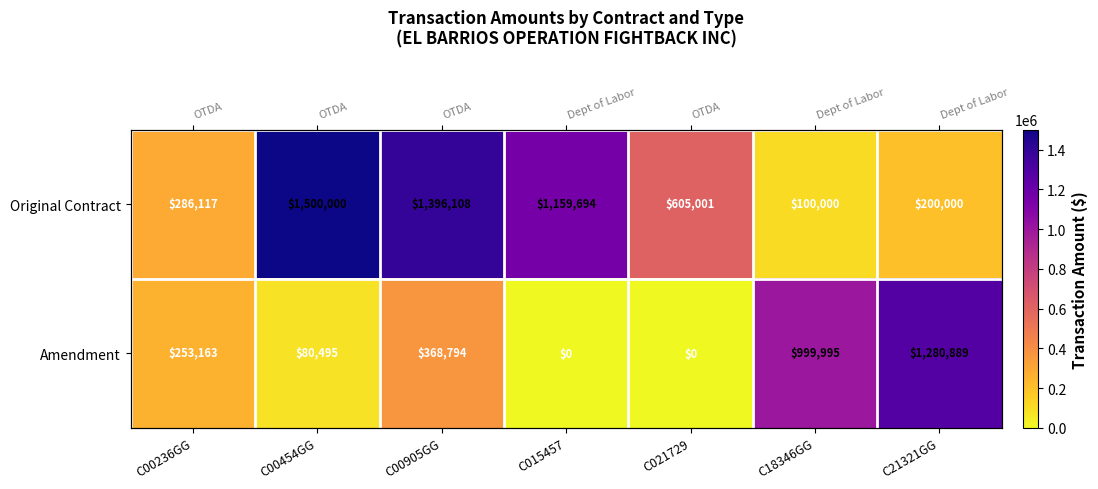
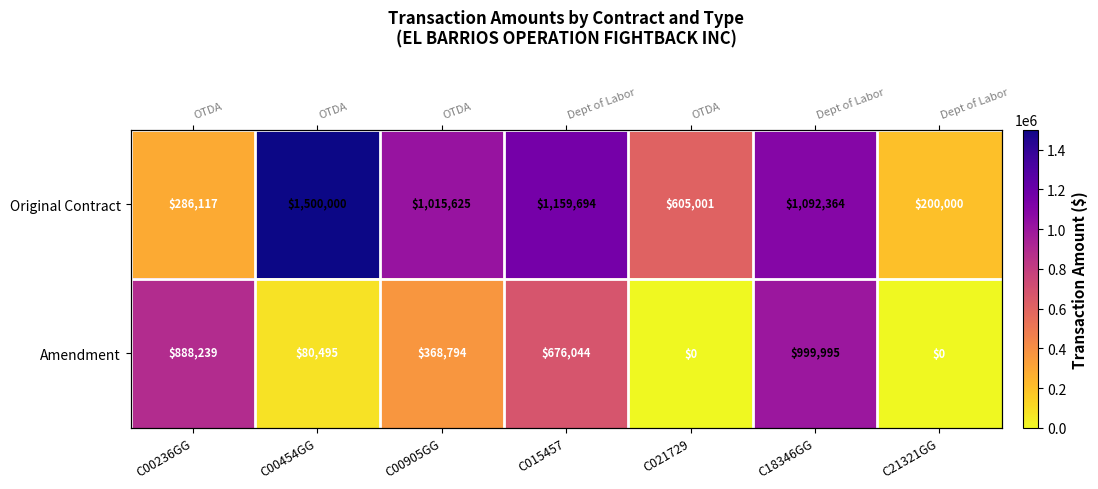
Original Contract, C00905GG: $1,396,108 -> $1,015,625
Original Contract, C18346GG: $100,000 -> $1,092,364
Amendment, C00236GG: $253,163 -> $888,239
Amendment, C015457: $0 -> $676,044
Amendment, C21321GG: $1,280,889 -> $0
